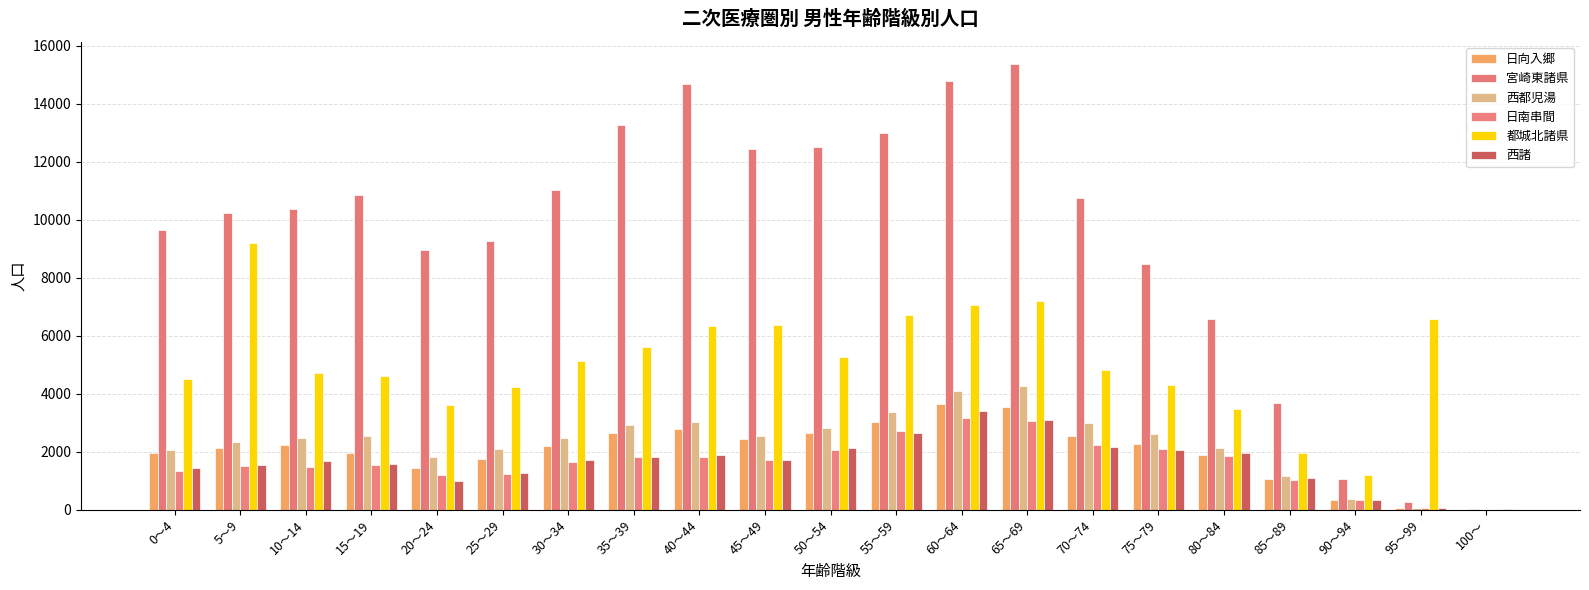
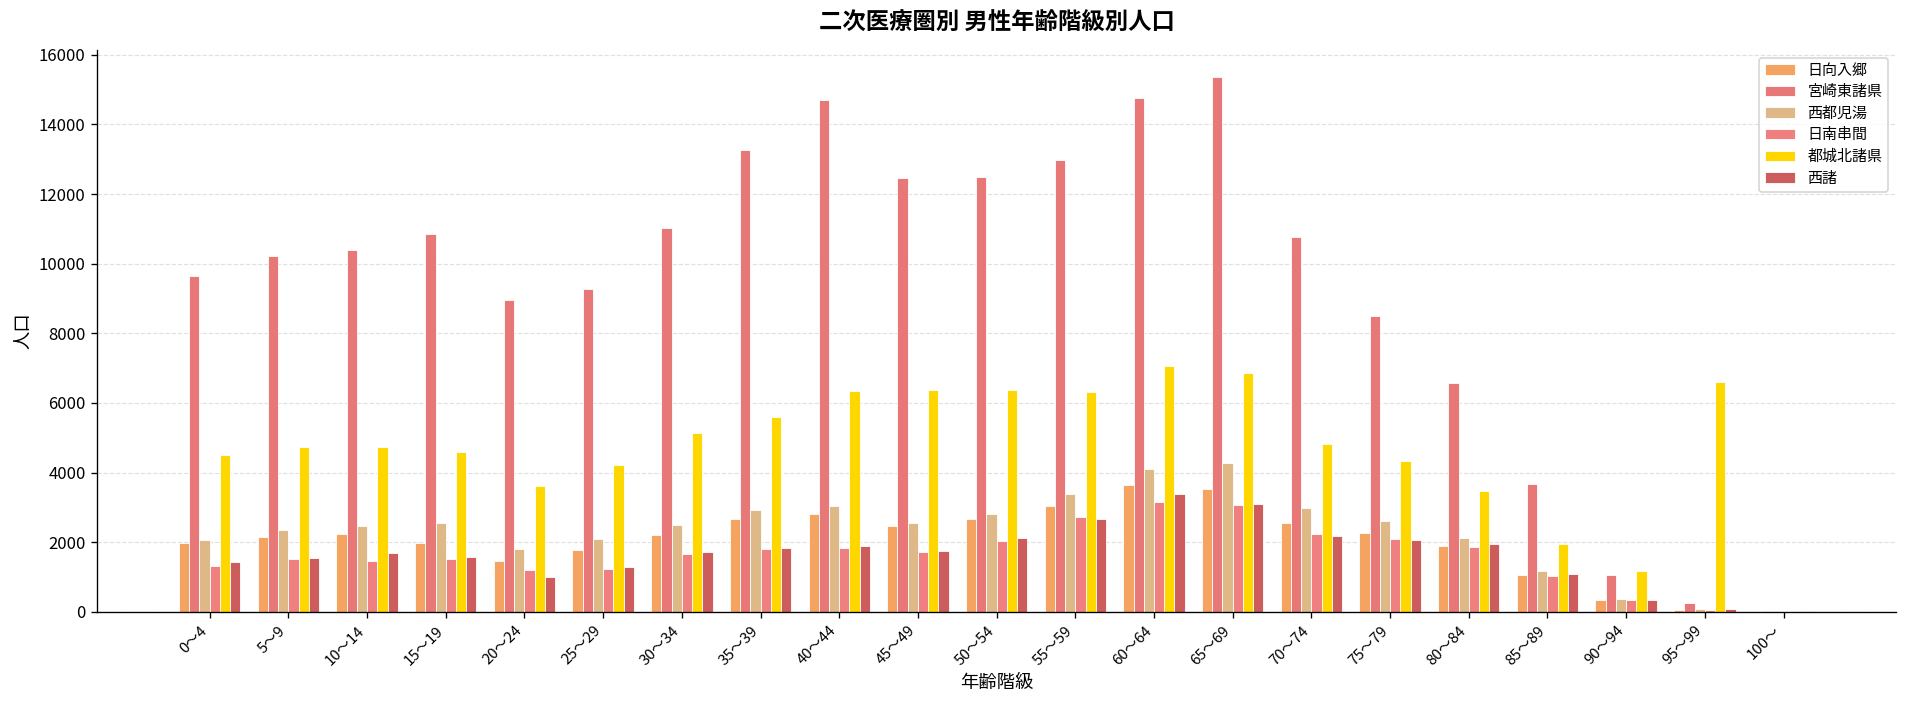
都城北諸県, 5～9: 9200 -> 4700
都城北諸県, 50～54: 5300 -> 6400
都城北諸県, 55～59: 6700 -> 6300
都城北諸県, 65～69: 7200 -> 6900
